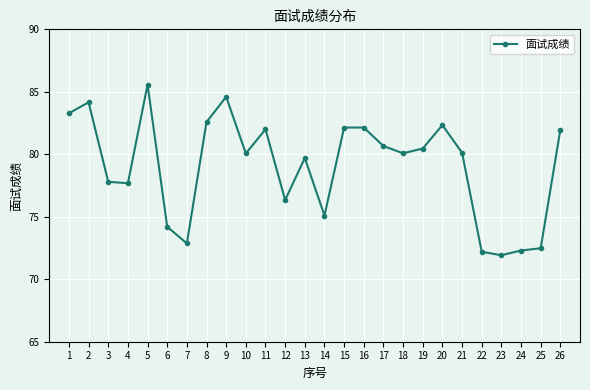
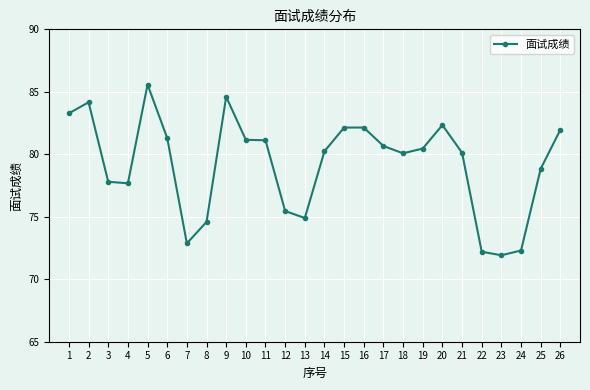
6: 74.2 -> 81.3
8: 82.6 -> 74.6
10: 80.1 -> 81.2
11: 82.0 -> 81.1
12: 76.3 -> 75.5
13: 79.7 -> 74.9
14: 75.1 -> 80.2
25: 72.5 -> 78.8
